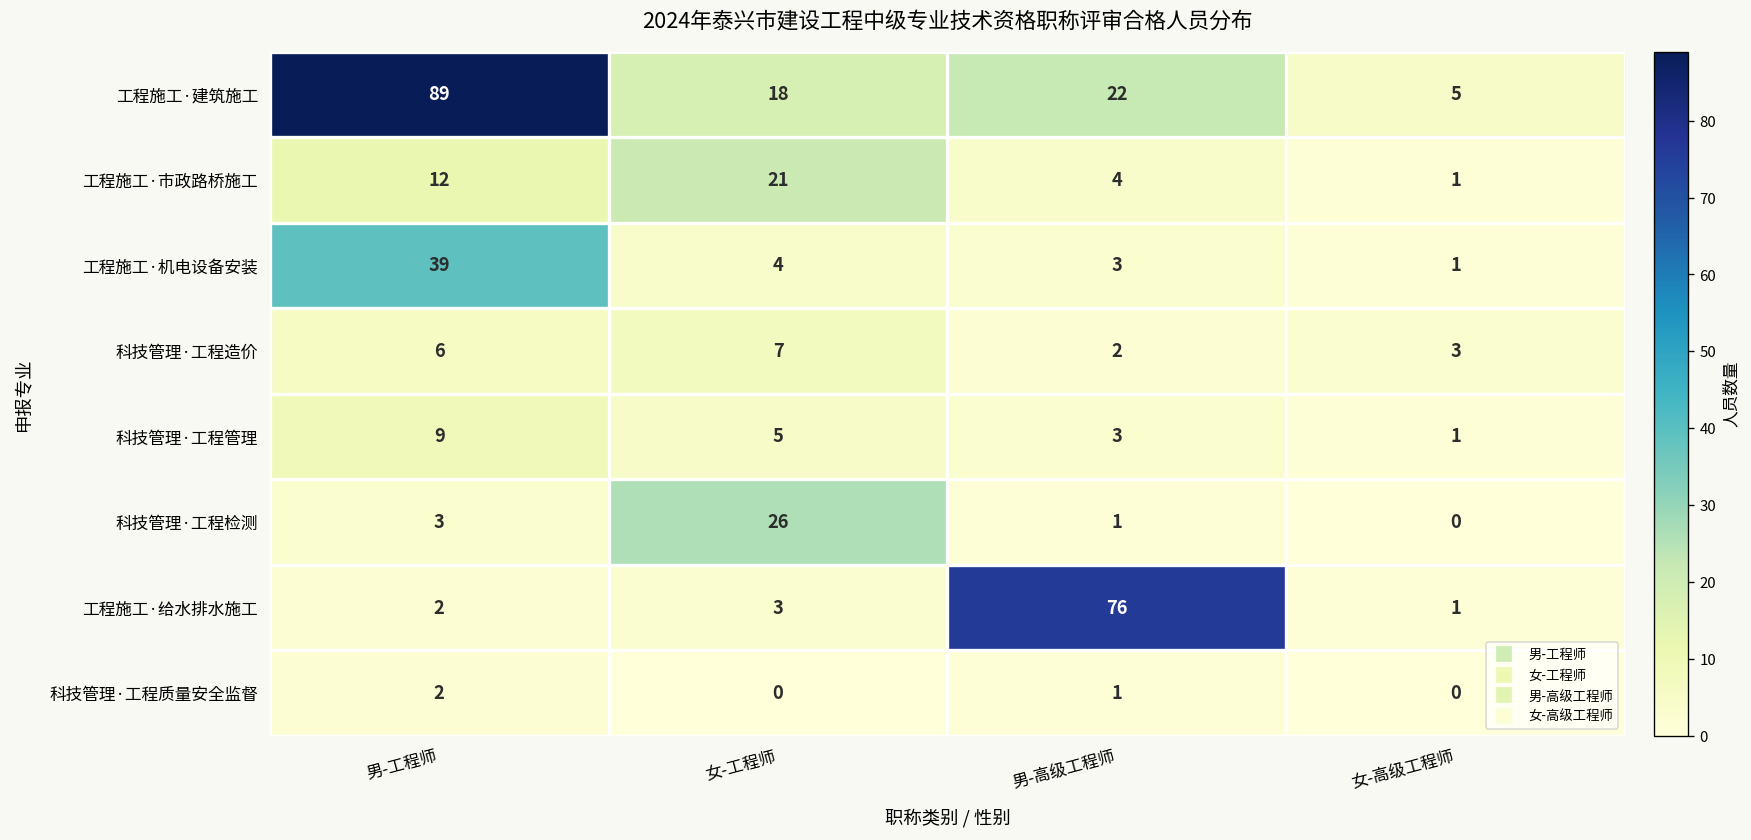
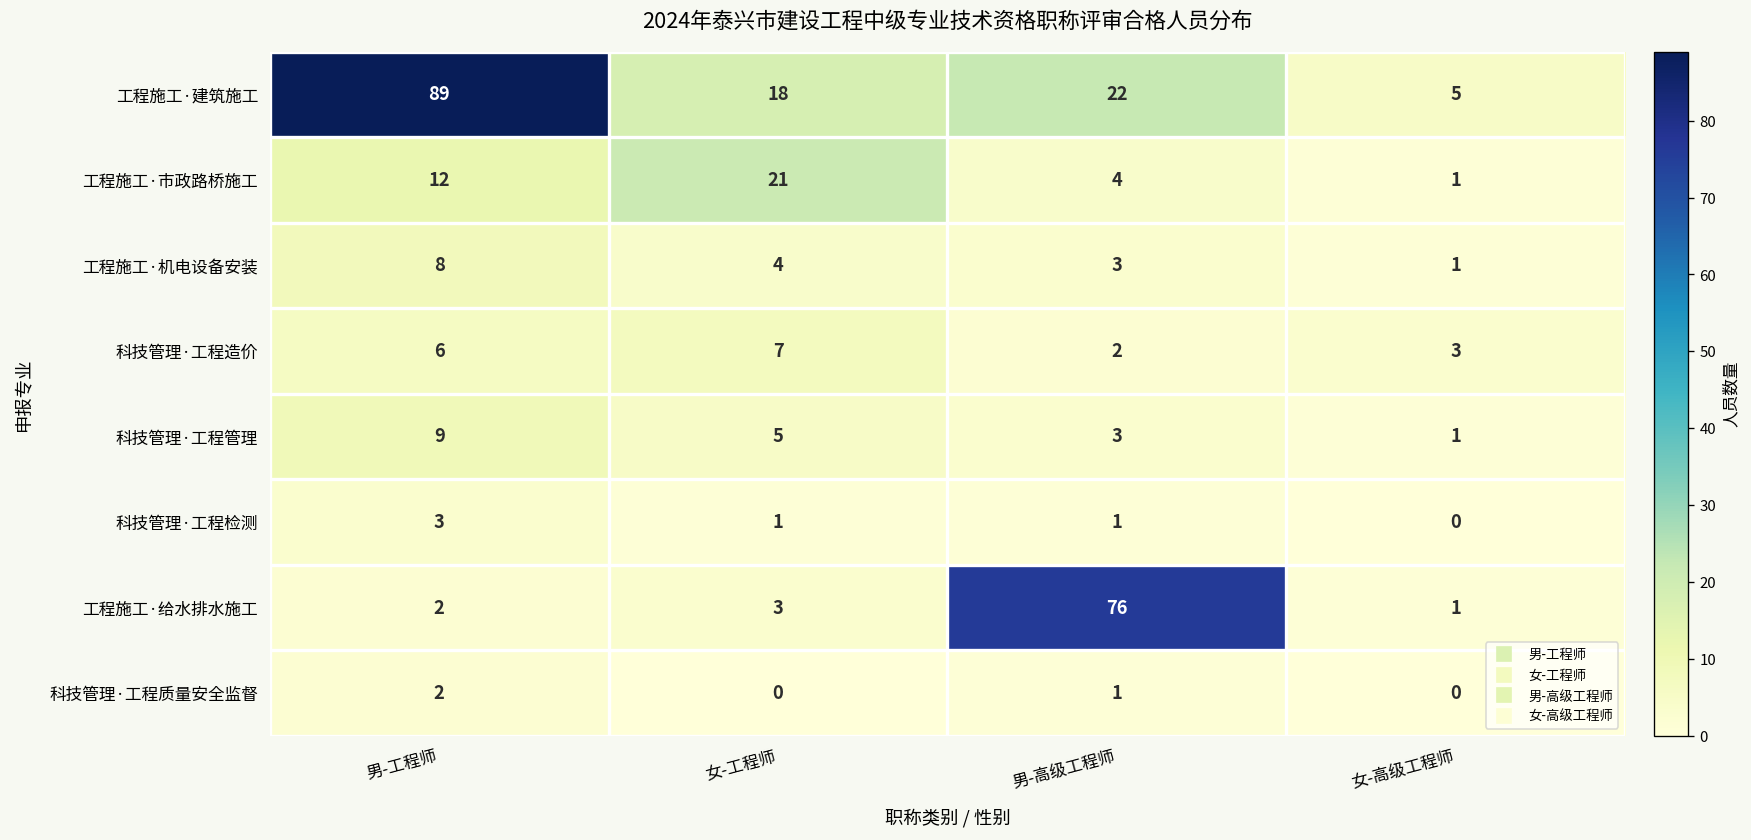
工程施工·机电设备安装, 男-工程师: 39 -> 8
科技管理·工程检测, 女-工程师: 26 -> 1
